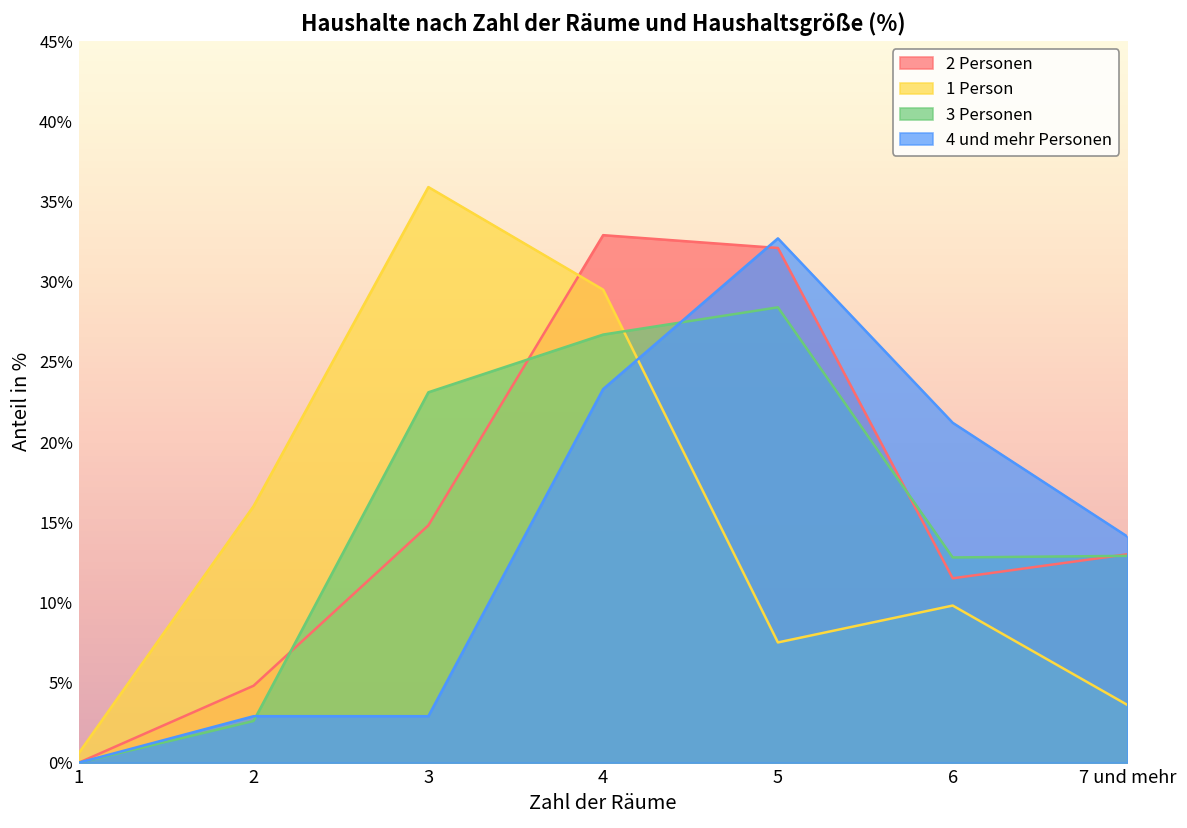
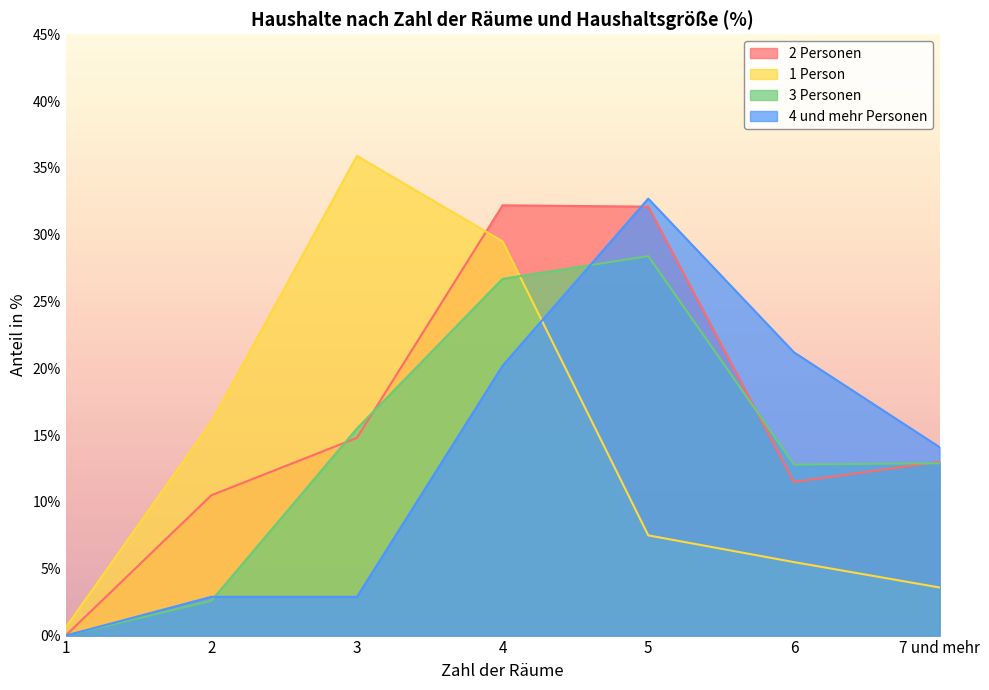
2 Personen, 2: 4.8% -> 10.5%
3 Personen, 3: 23.1% -> 15.5%
2 Personen, 4: 32.9% -> 32.2%
4 und mehr Personen, 4: 23.3% -> 20.2%
1 Person, 6: 9.8% -> 5.5%
